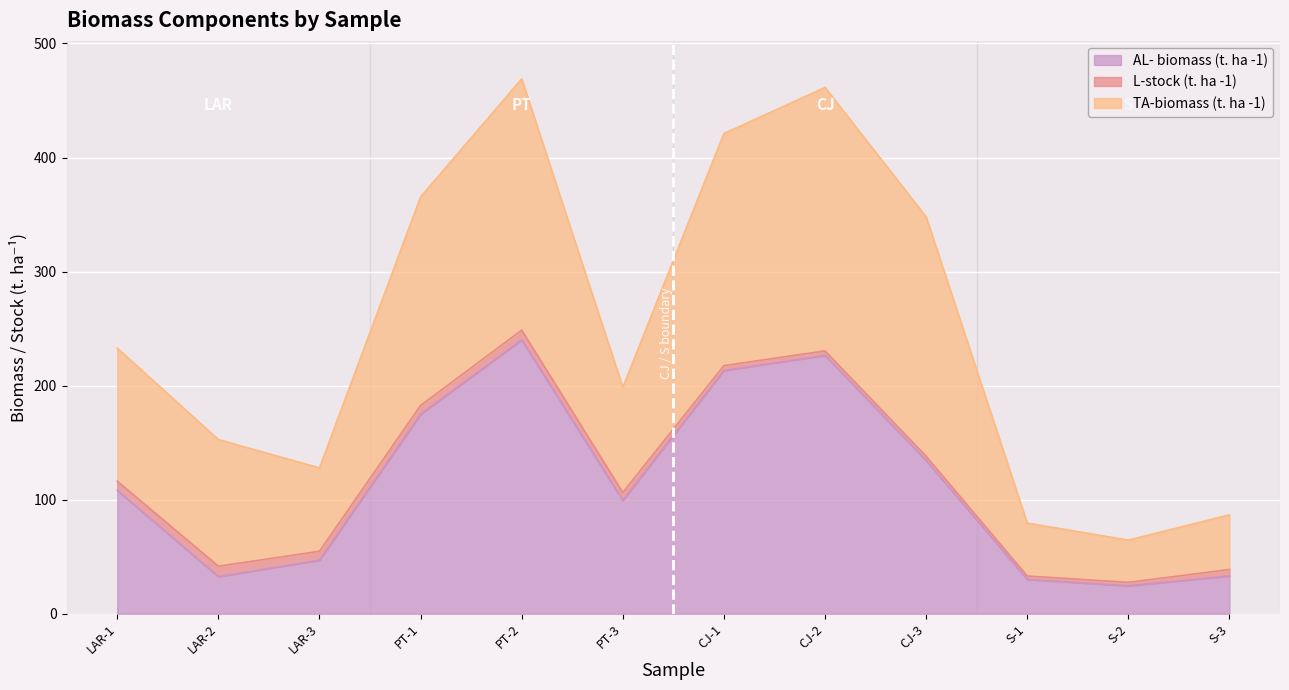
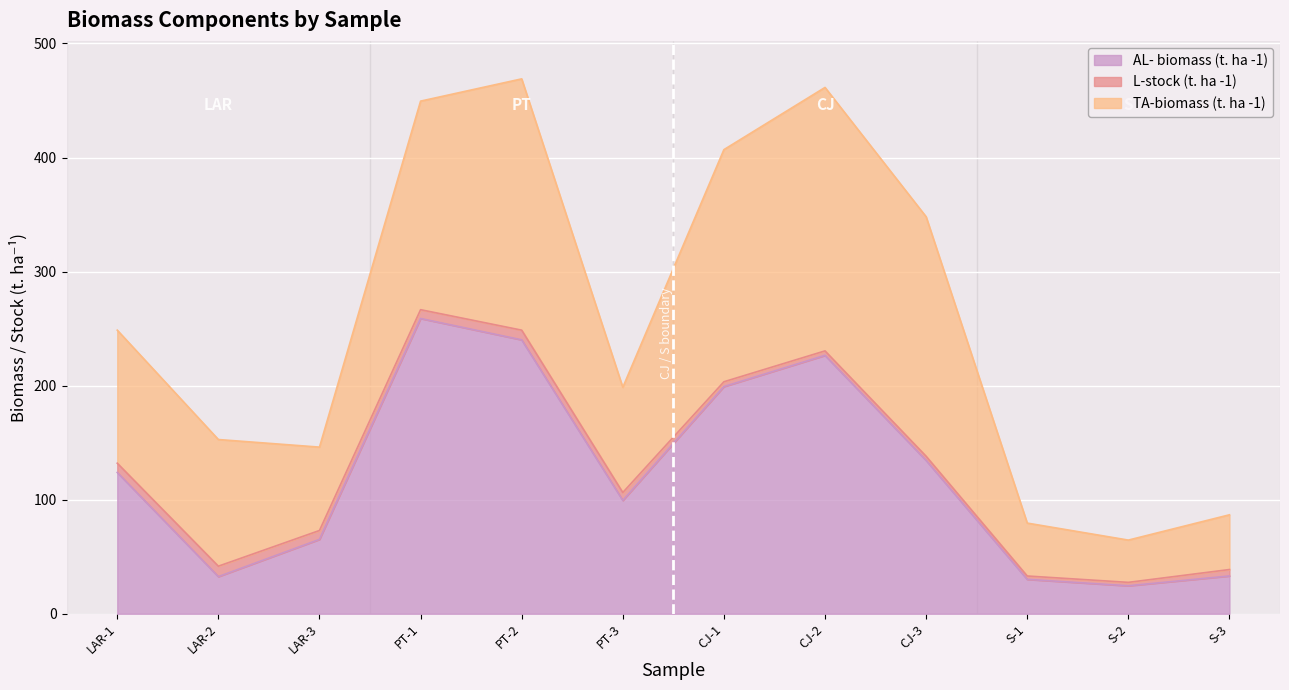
AL- biomass (t. ha -1), LAR-1: 108 -> 124
AL- biomass (t. ha -1), LAR-3: 47 -> 65
AL- biomass (t. ha -1), PT-1: 175 -> 259
AL- biomass (t. ha -1), CJ-1: 213 -> 199
